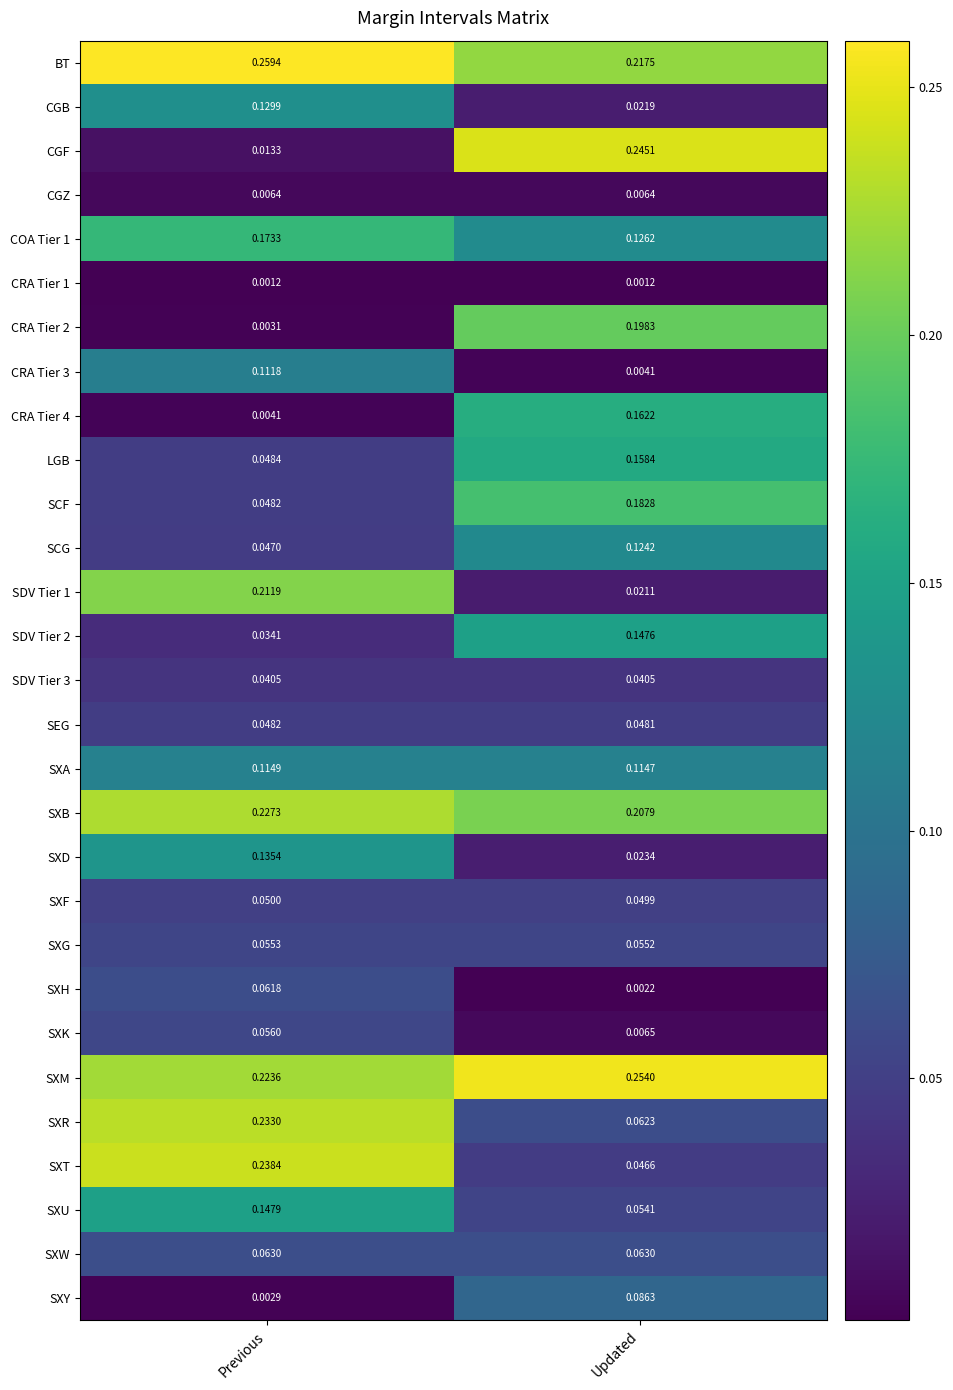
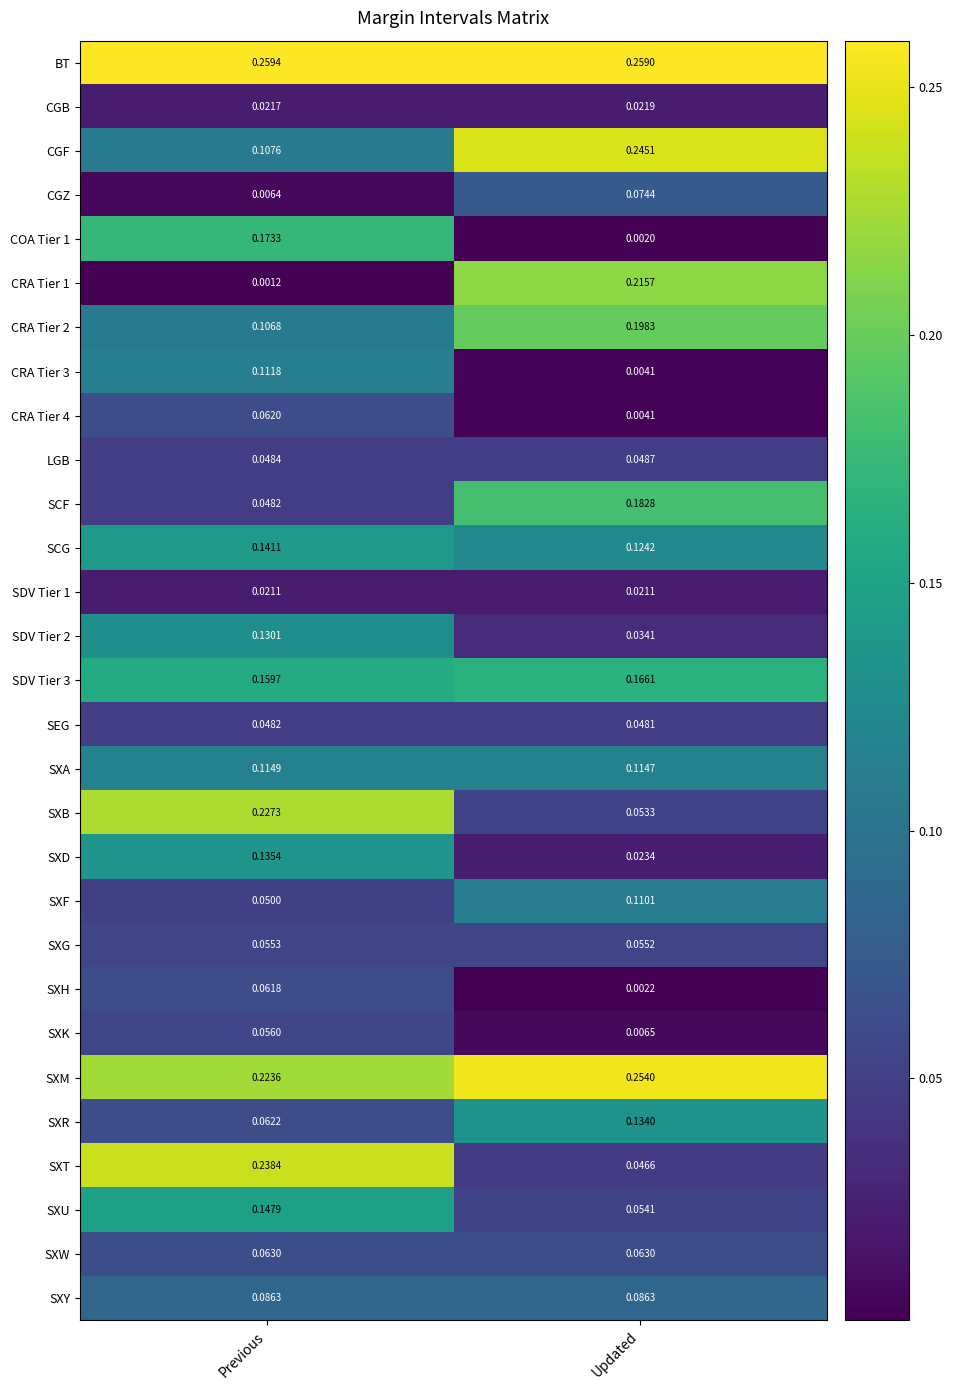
BT, Updated: 0.2175 -> 0.2590
CGB, Previous: 0.1299 -> 0.0217
CGF, Previous: 0.0133 -> 0.1076
CGZ, Updated: 0.0064 -> 0.0744
COA Tier 1, Updated: 0.1262 -> 0.0020
CRA Tier 1, Updated: 0.0012 -> 0.2157
CRA Tier 2, Previous: 0.0031 -> 0.1068
CRA Tier 4, Previous: 0.0041 -> 0.0620
CRA Tier 4, Updated: 0.1622 -> 0.0041
LGB, Updated: 0.1584 -> 0.0487
SCG, Previous: 0.0470 -> 0.1411
SDV Tier 1, Previous: 0.2119 -> 0.0211
SDV Tier 2, Previous: 0.0341 -> 0.1301
SDV Tier 2, Updated: 0.1476 -> 0.0341
SDV Tier 3, Previous: 0.0405 -> 0.1597
SDV Tier 3, Updated: 0.0405 -> 0.1661
SXB, Updated: 0.2079 -> 0.0533
SXF, Updated: 0.0499 -> 0.1101
SXR, Previous: 0.2330 -> 0.0622
SXR, Updated: 0.0623 -> 0.1340
SXY, Previous: 0.0029 -> 0.0863
